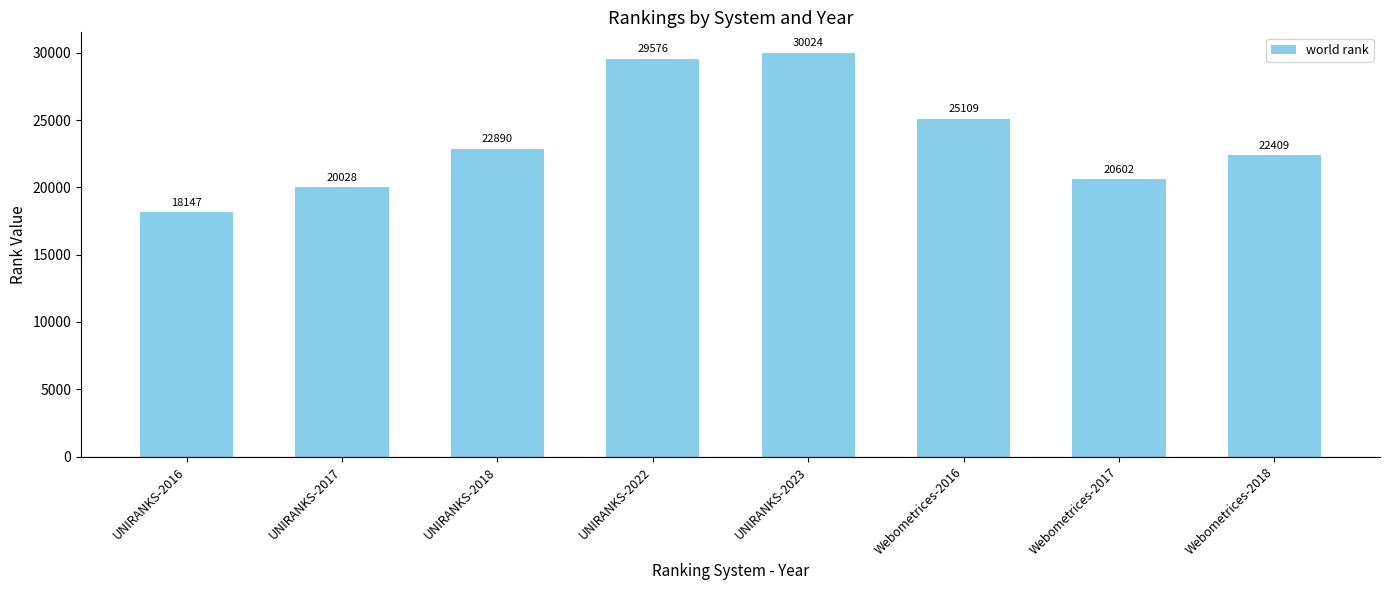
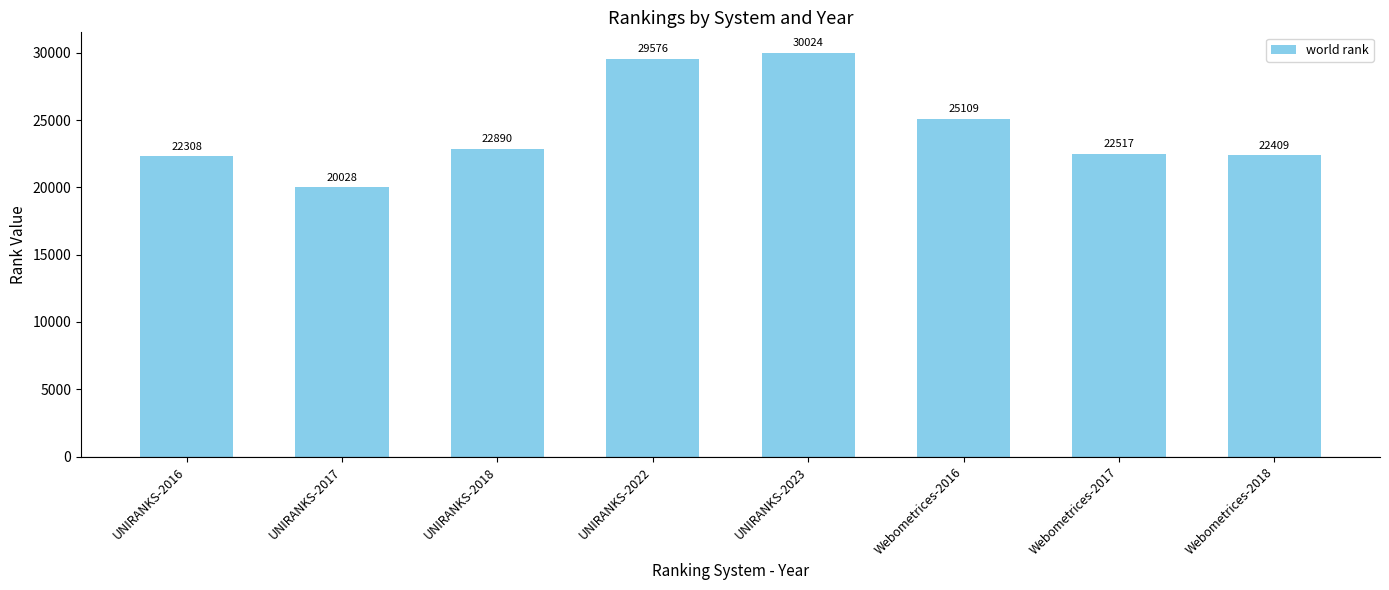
UNIRANKS-2016: 18147 -> 22308
Webometrices-2017: 20602 -> 22517
